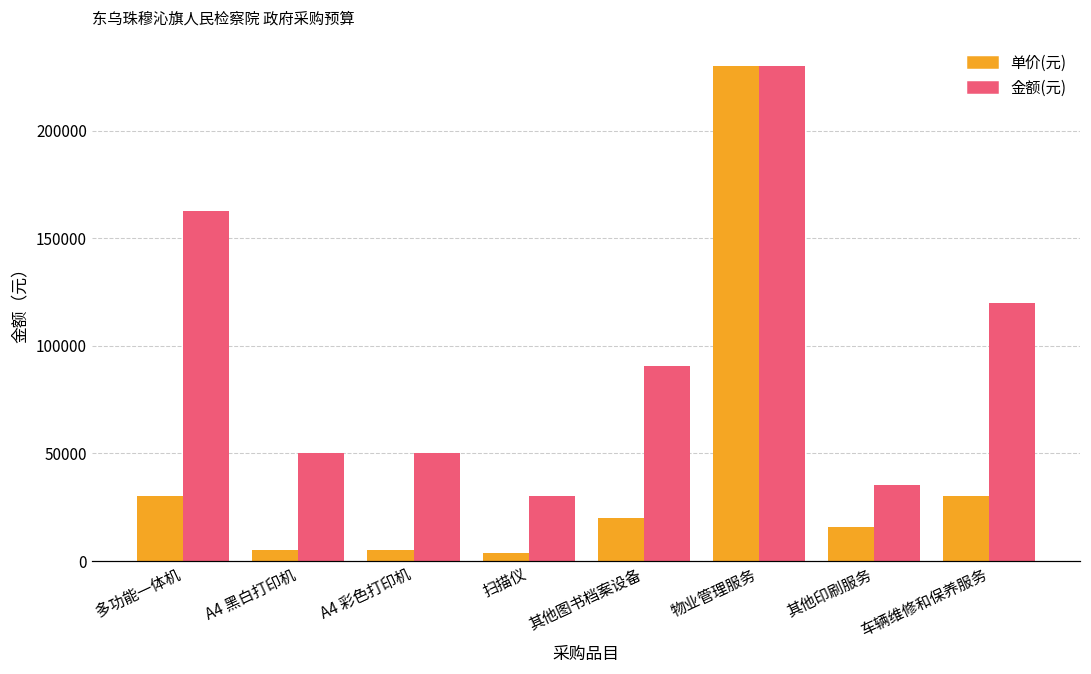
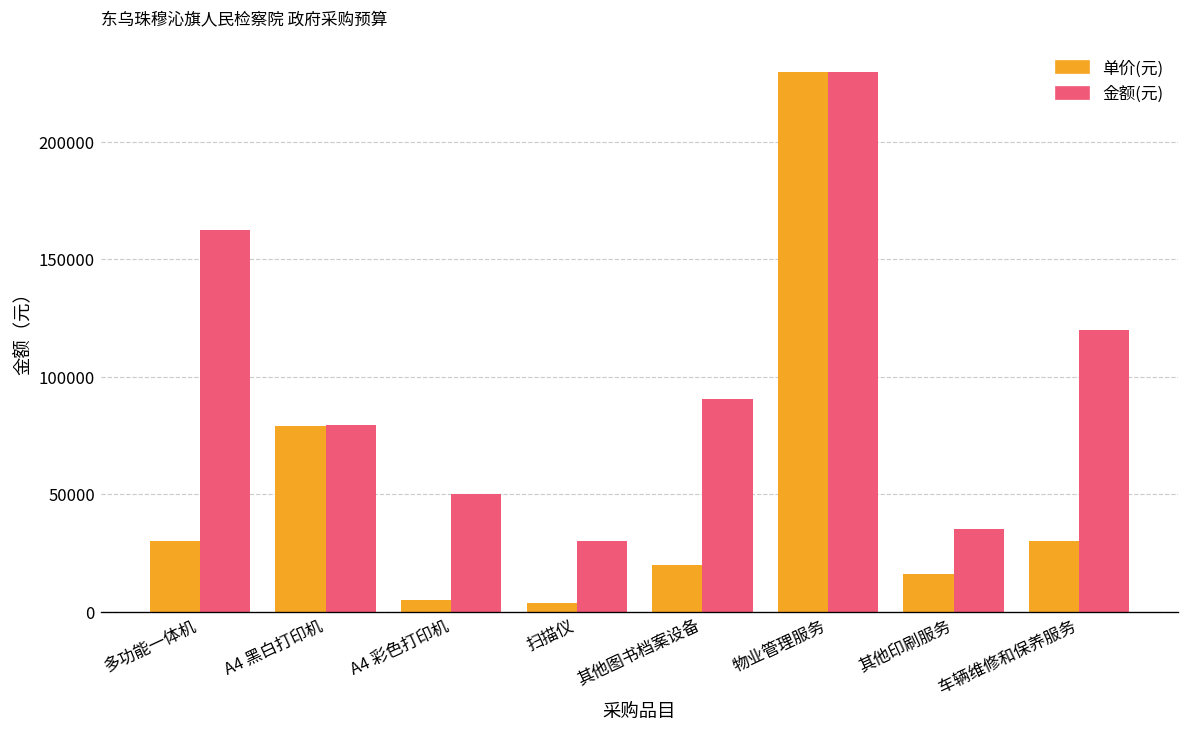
单价(元), A4 黑白打印机: 5000 -> 79000
金额(元), A4 黑白打印机: 50000 -> 80000
